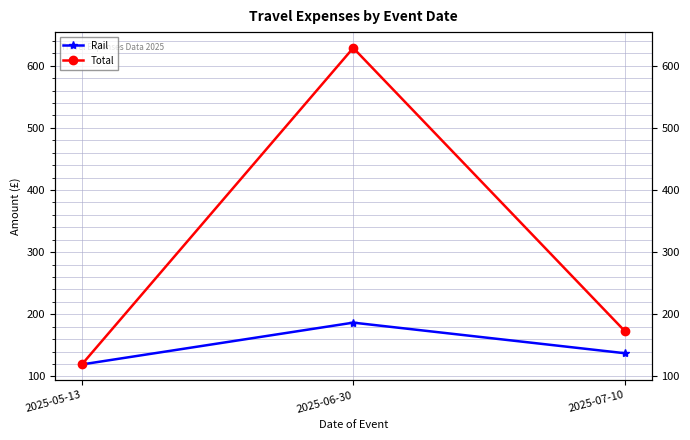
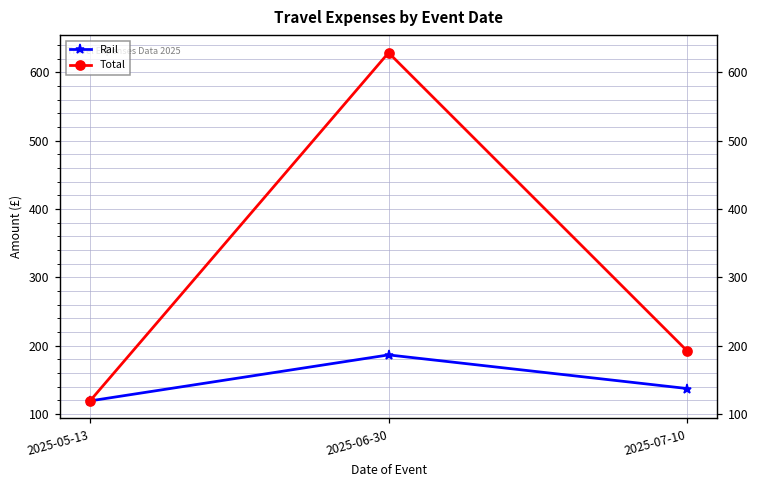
Total, 2025-07-10: 170 -> 190
